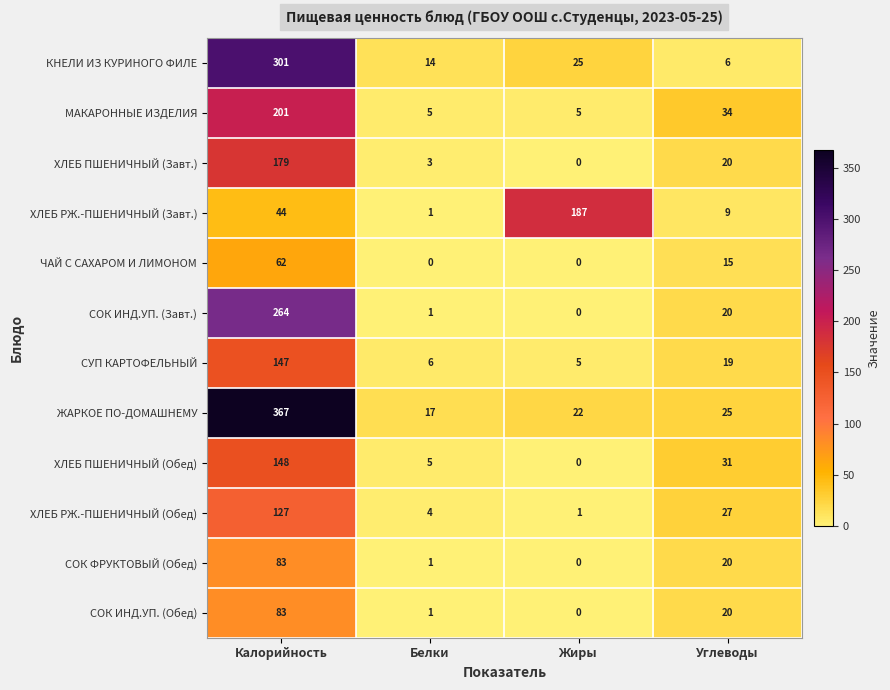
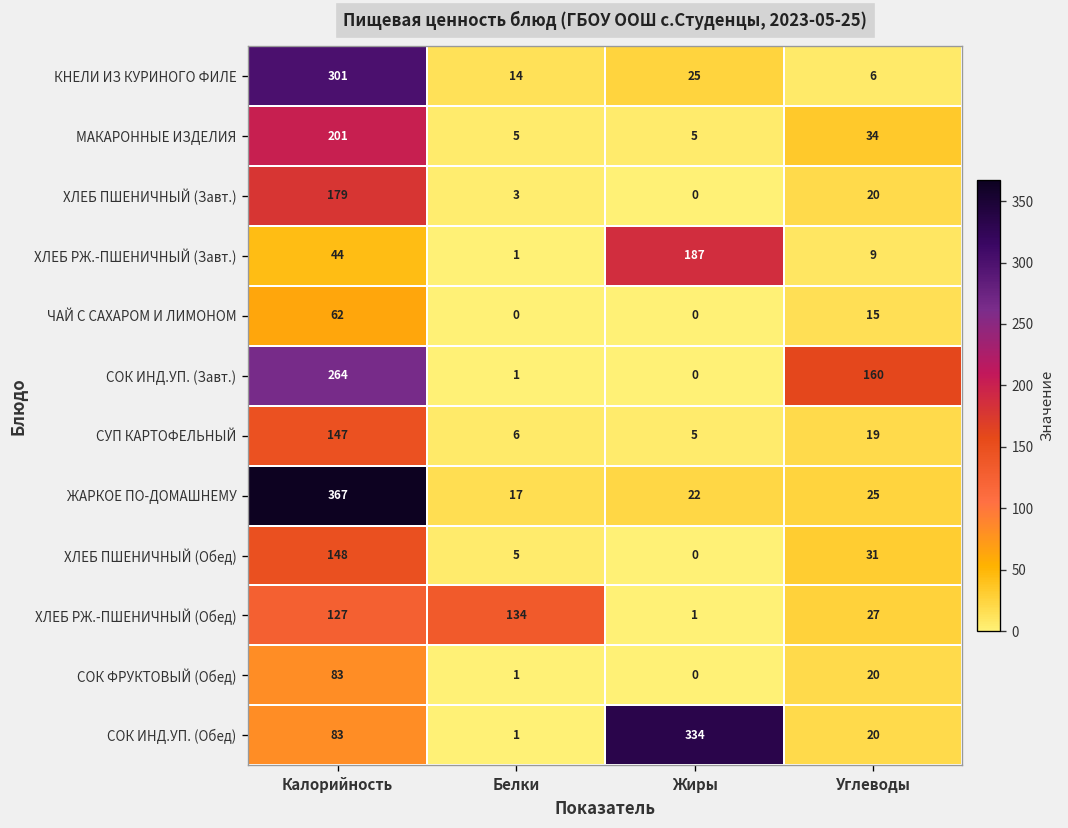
СОК ИНД.УП. (Завт.), Углеводы: 20 -> 160
ХЛЕБ РЖ.-ПШЕНИЧНЫЙ (Обед), Белки: 4 -> 134
СОК ИНД.УП. (Обед), Жиры: 0 -> 334
